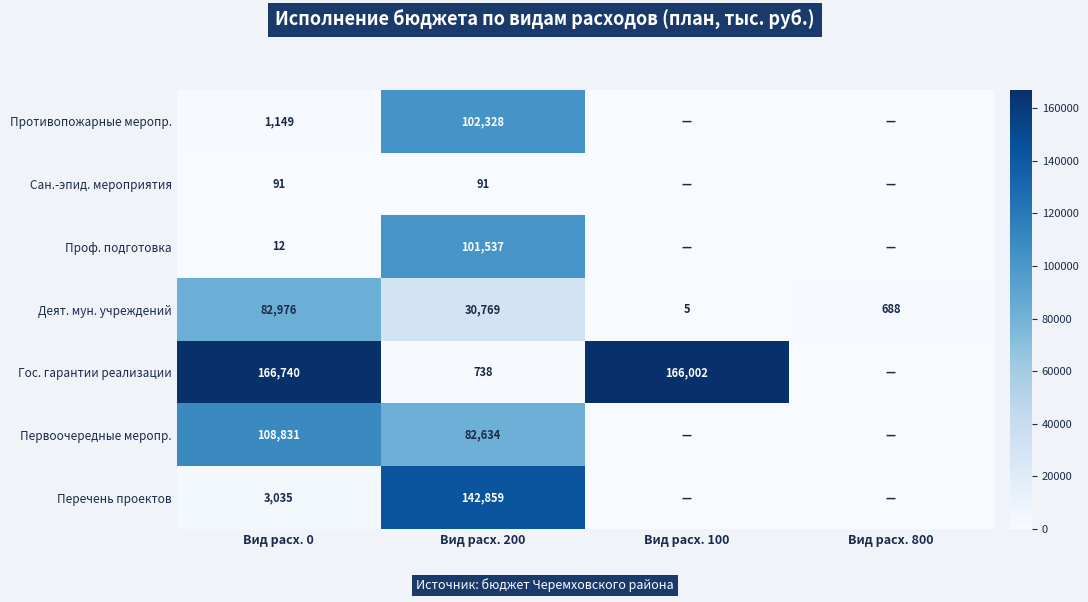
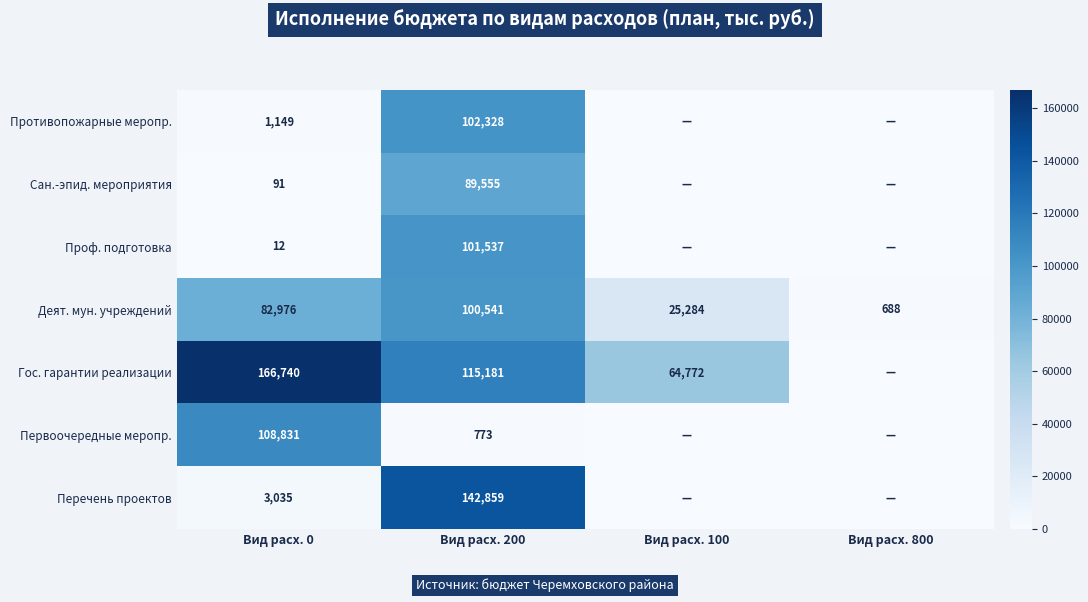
Сан.-эпид. мероприятия, Вид расх. 200: 91 -> 89,555
Деят. мун. учреждений, Вид расх. 200: 30,769 -> 100,541
Деят. мун. учреждений, Вид расх. 100: 5 -> 25,284
Гос. гарантии реализации, Вид расх. 200: 738 -> 115,181
Гос. гарантии реализации, Вид расх. 100: 166,002 -> 64,772
Первоочередные меропр., Вид расх. 200: 82,634 -> 773
